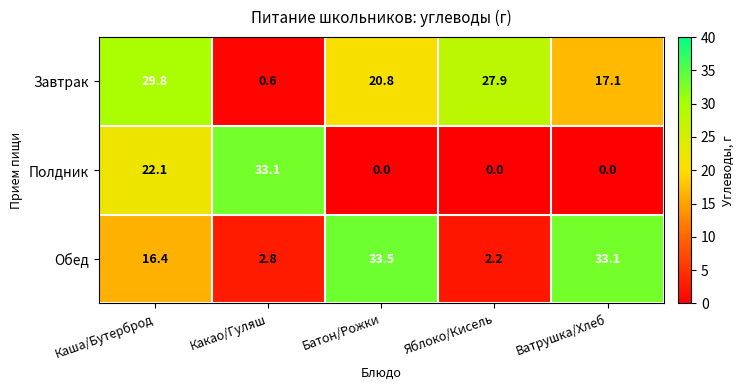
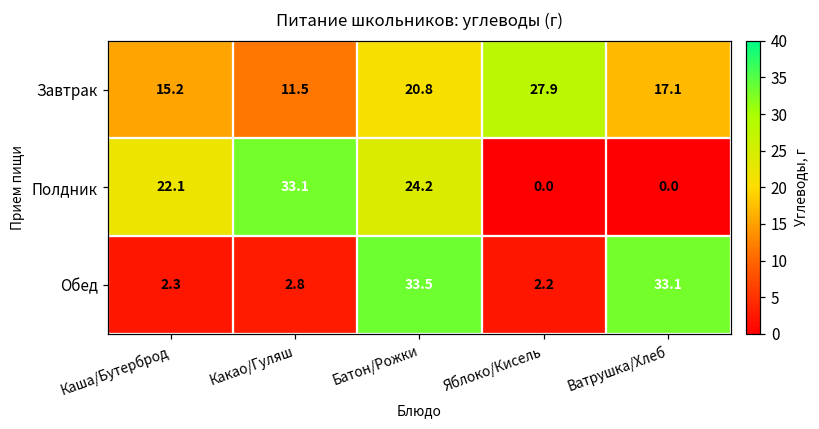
Завтрак, Каша/Бутерброд: 29.8 -> 15.2
Завтрак, Какао/Гуляш: 0.6 -> 11.5
Полдник, Батон/Рожки: 0.0 -> 24.2
Обед, Каша/Бутерброд: 16.4 -> 2.3
